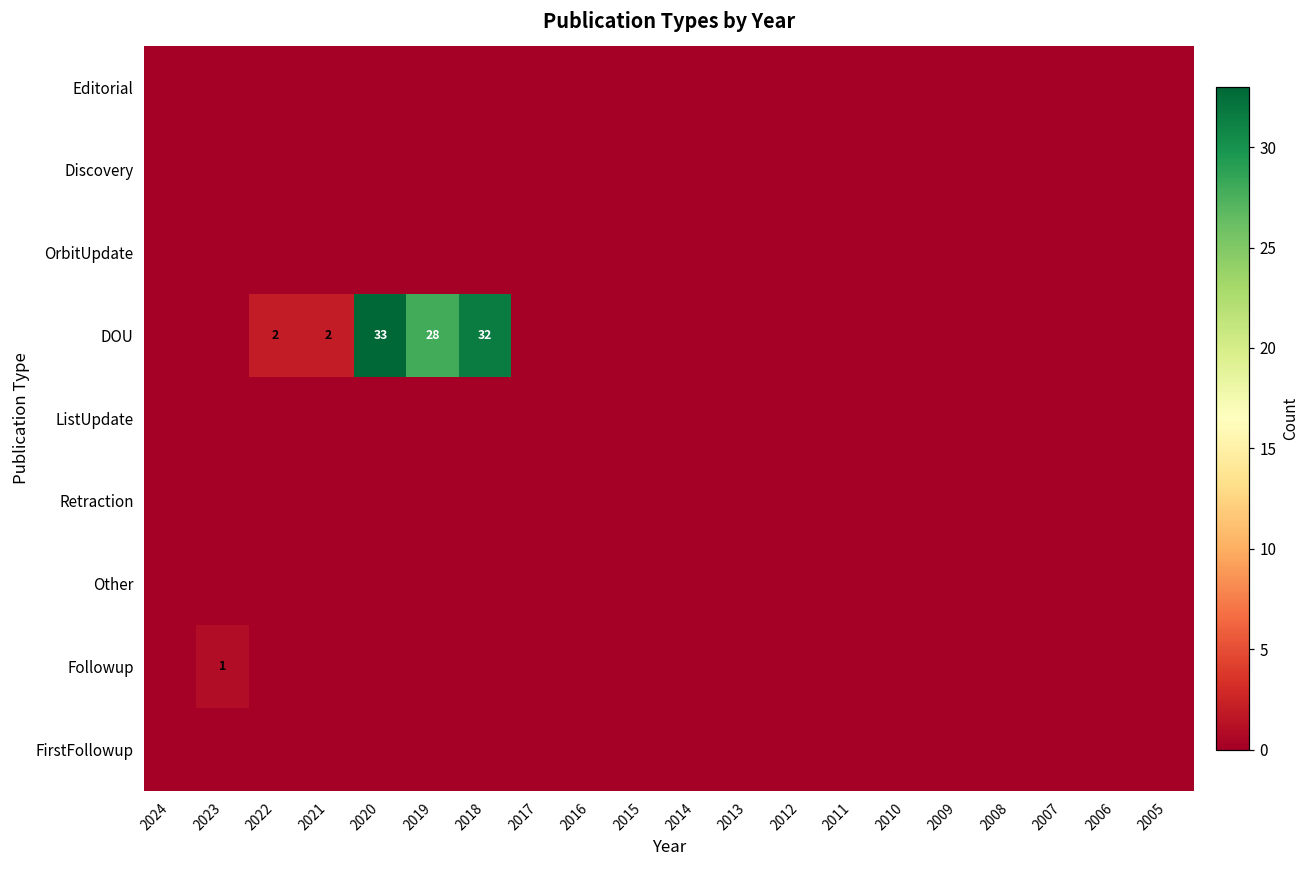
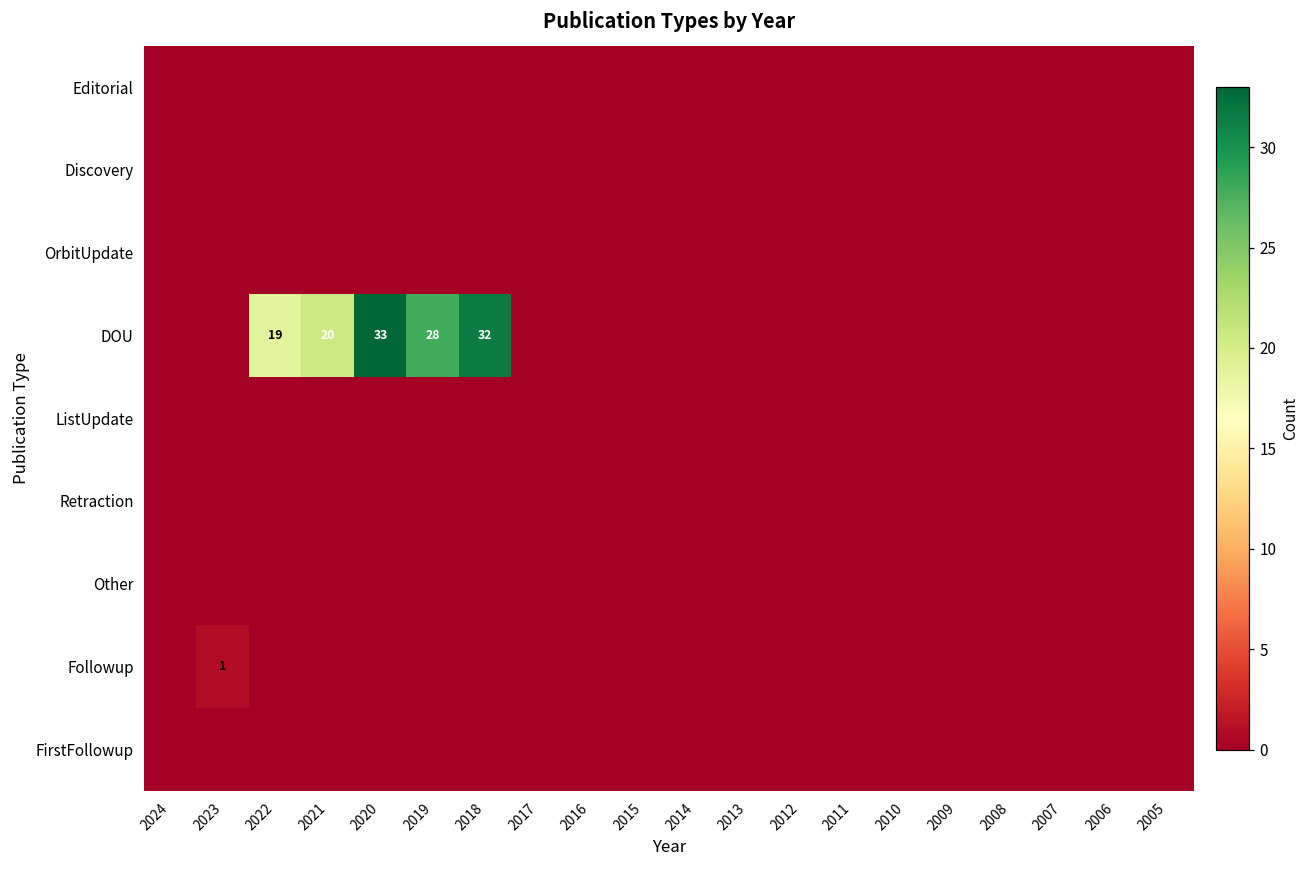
DOU, 2022: 2 -> 19
DOU, 2021: 2 -> 20
